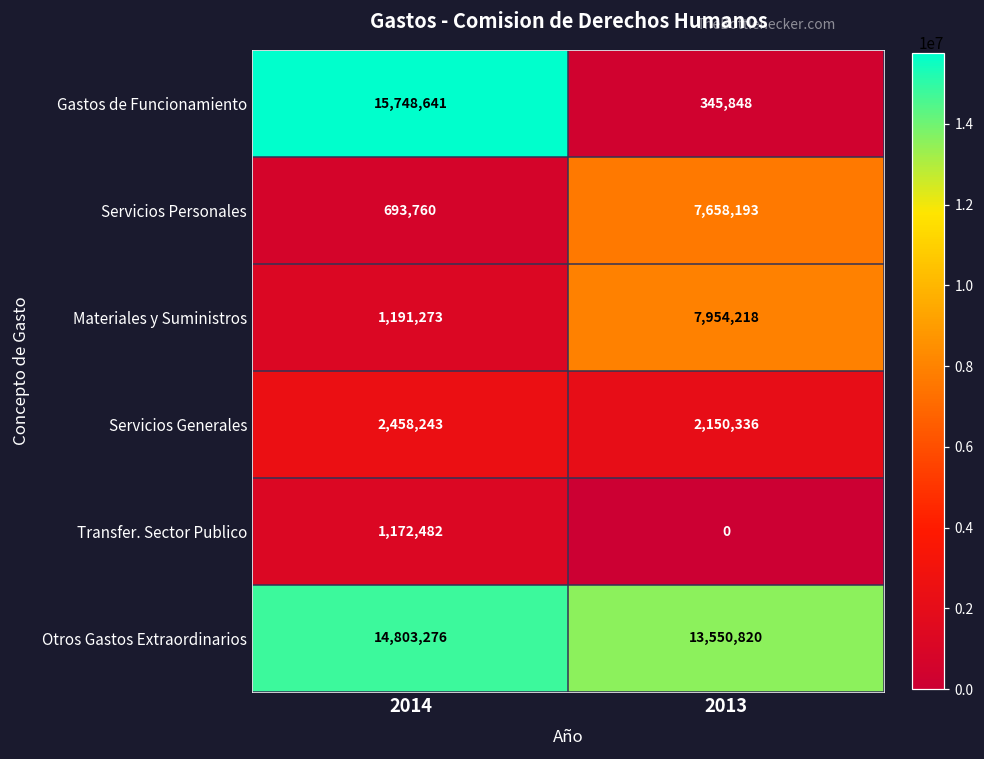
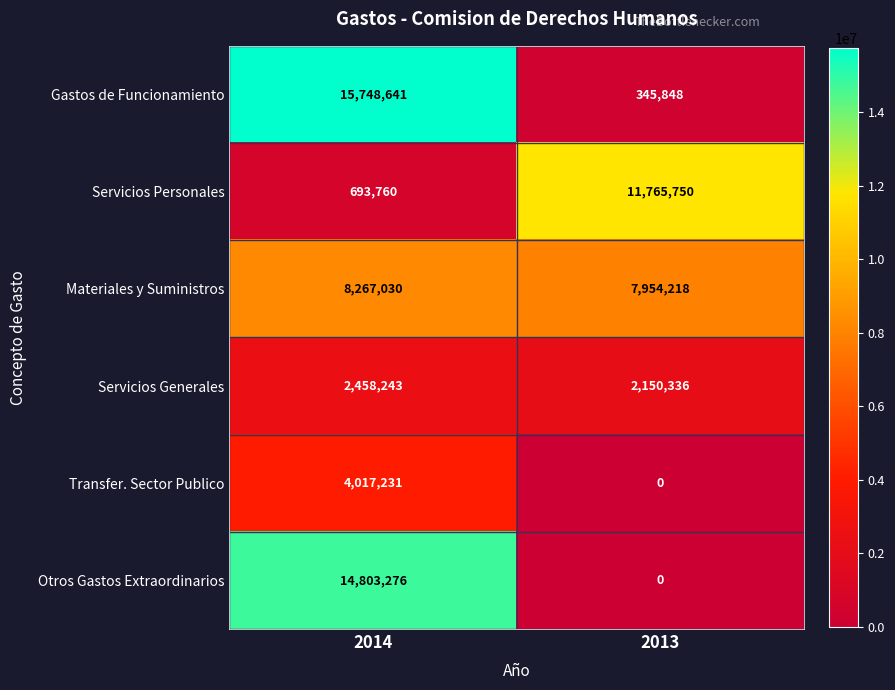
Servicios Personales, 2013: 7,658,193 -> 11,765,750
Materiales y Suministros, 2014: 1,191,273 -> 8,267,030
Transfer. Sector Publico, 2014: 1,172,482 -> 4,017,231
Otros Gastos Extraordinarios, 2013: 13,550,820 -> 0
